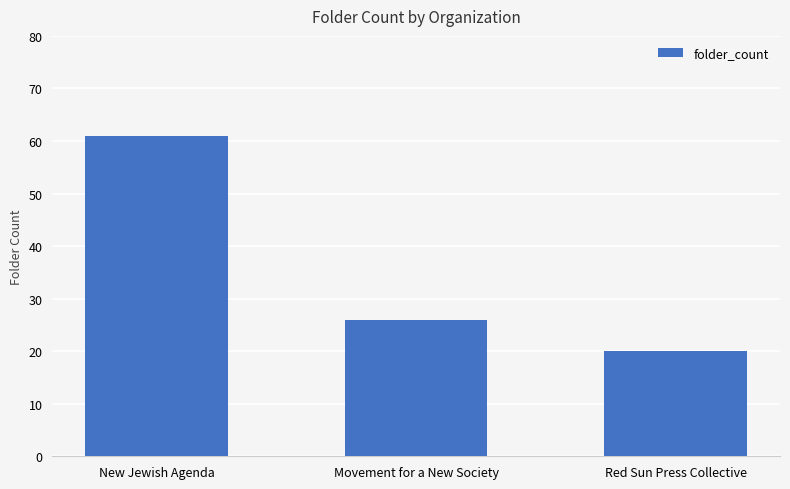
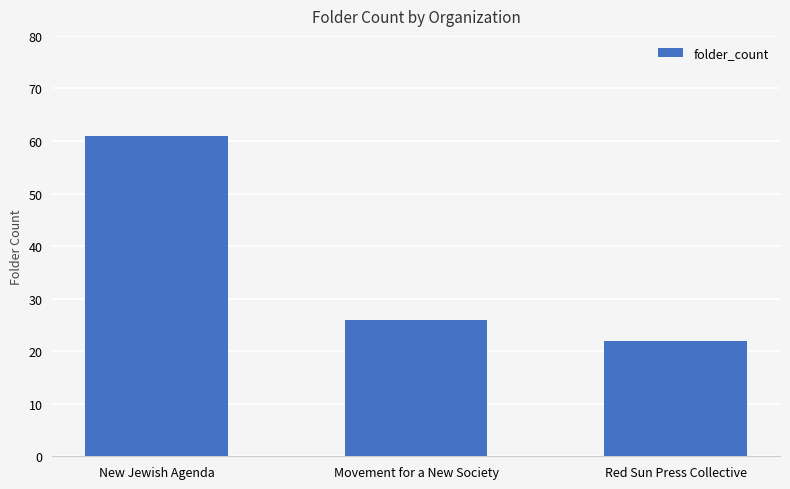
Red Sun Press Collective: 20 -> 22
